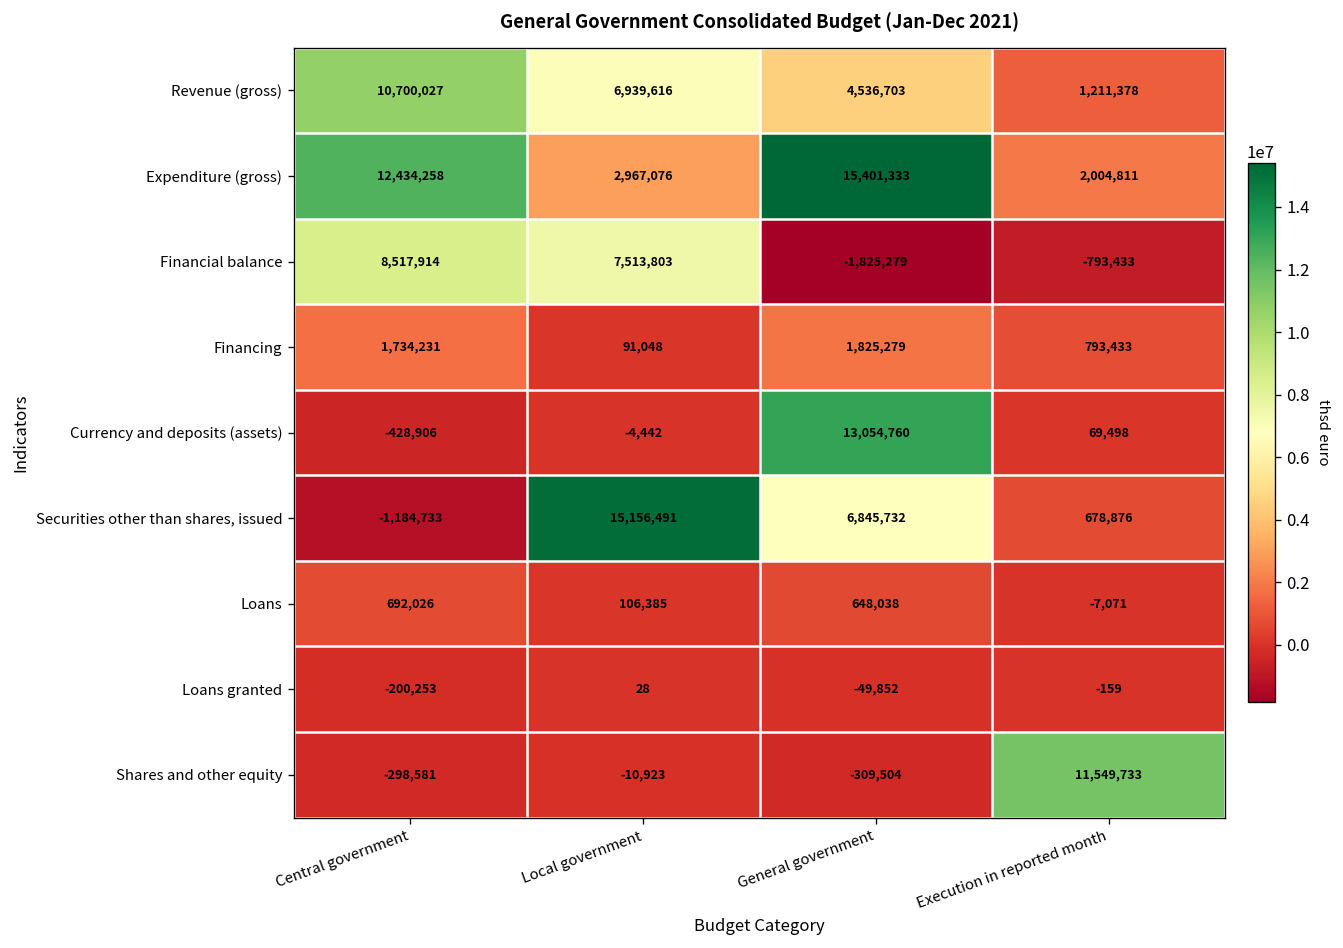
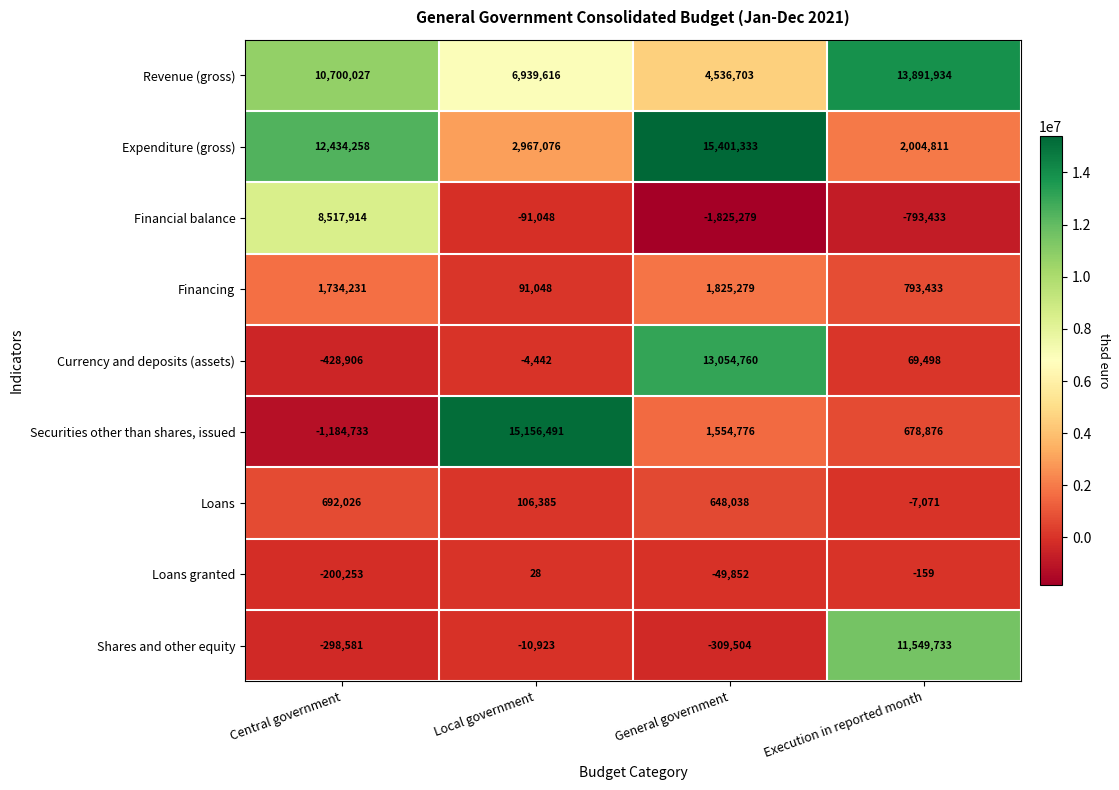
Revenue (gross), Execution in reported month: 1,211,378 -> 13,891,934
Financial balance, Local government: 7,513,803 -> -91,048
Securities other than shares, issued, General government: 6,845,732 -> 1,554,776
